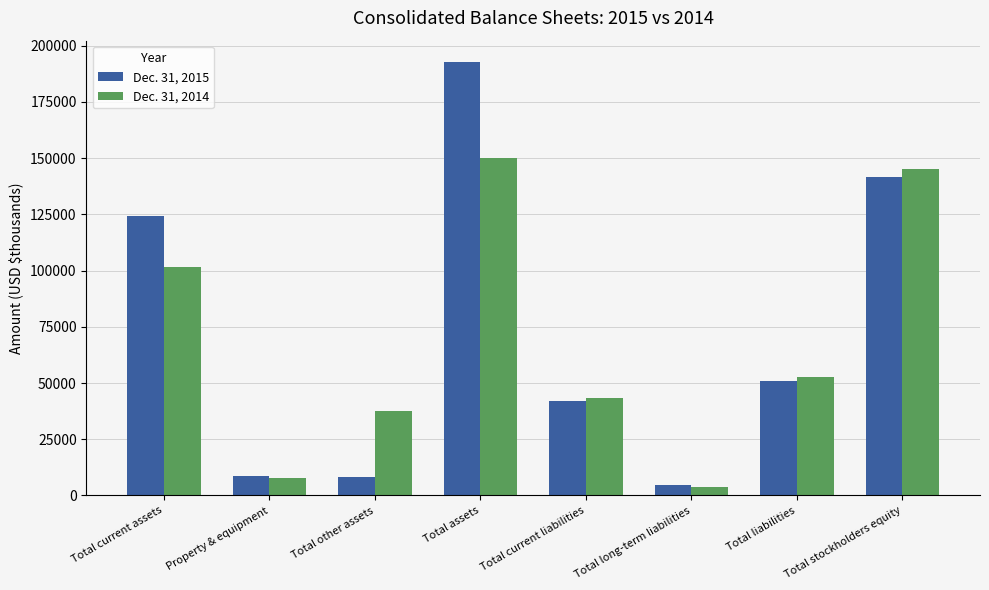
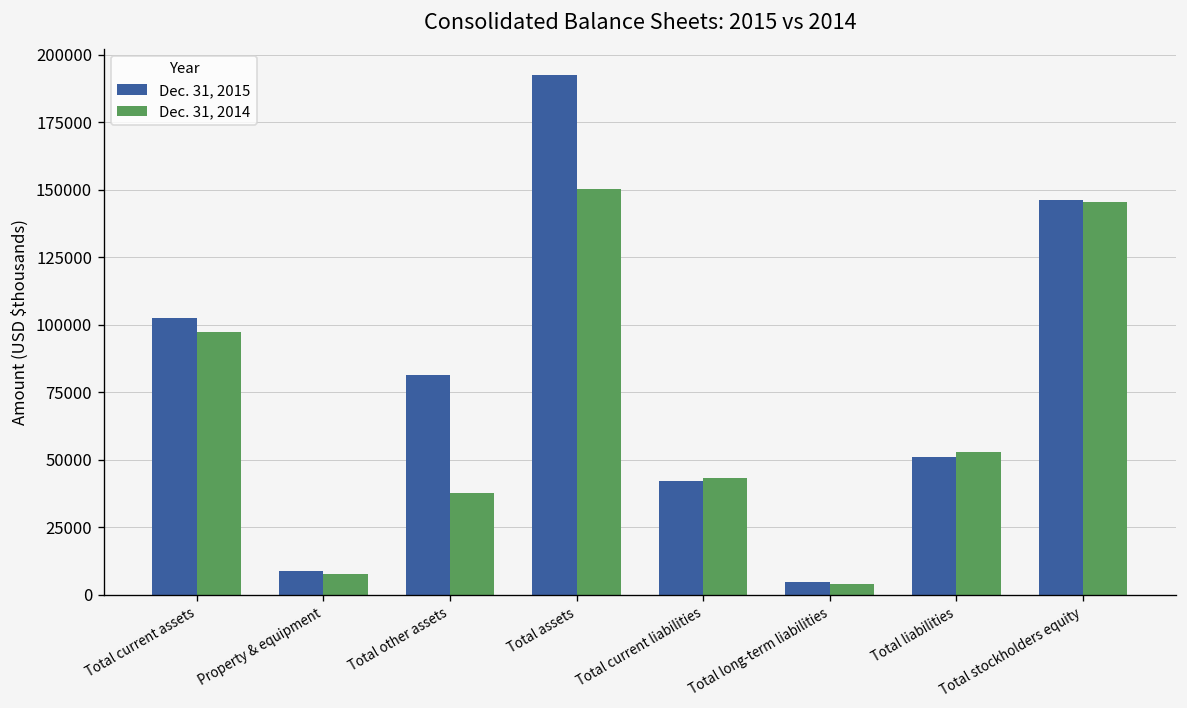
Dec. 31, 2015, Total current assets: 124000 -> 103000
Dec. 31, 2014, Total current assets: 102000 -> 97000
Dec. 31, 2015, Total other assets: 8000 -> 81000
Dec. 31, 2015, Total stockholders equity: 142000 -> 146000
